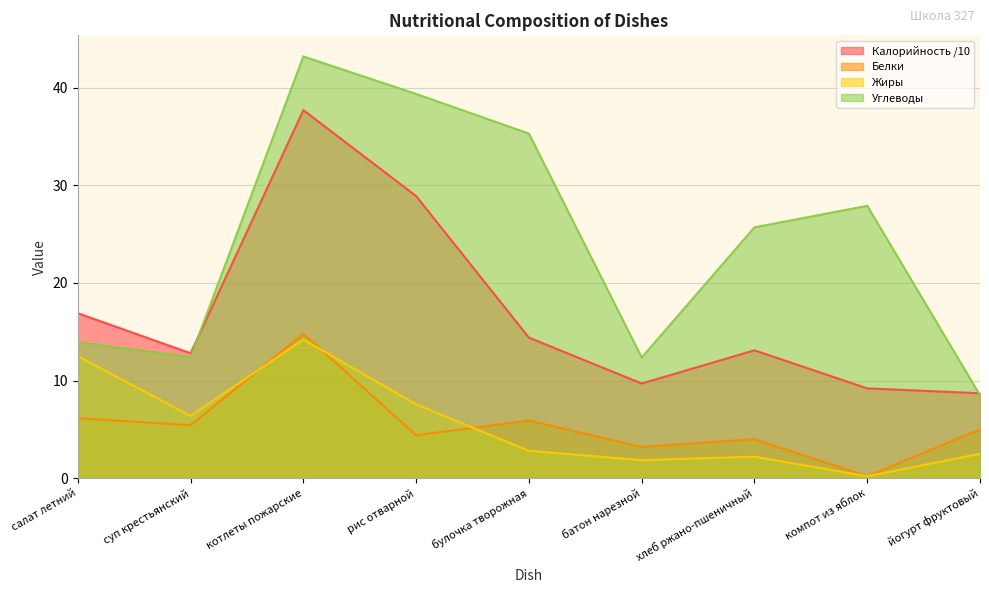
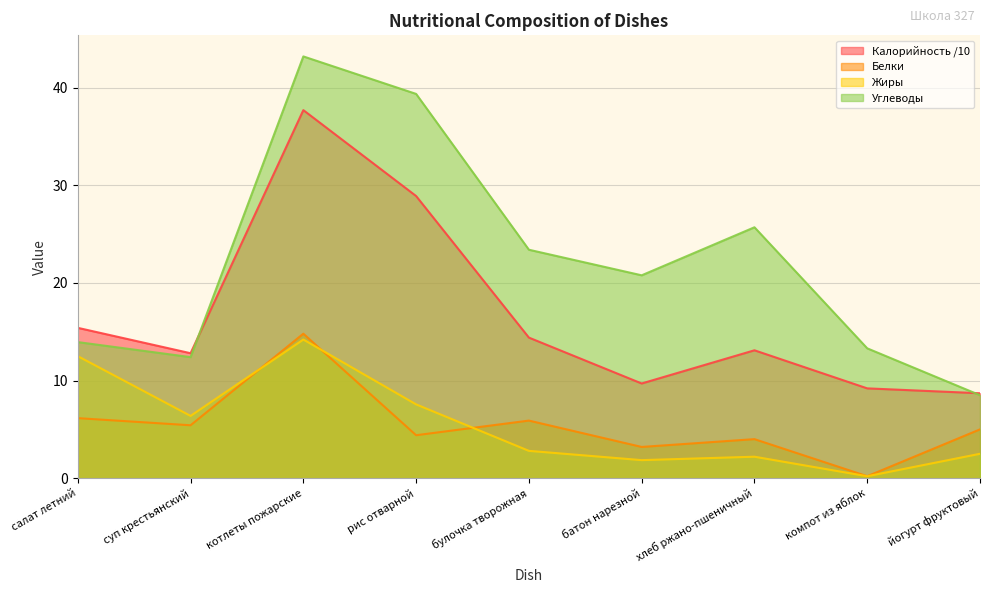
Калорийность /10, салат летний: 17 -> 15
Углеводы, булочка творожная: 35 -> 23
Углеводы, батон нарезной: 12 -> 21
Углеводы, компот из яблок: 28 -> 13
